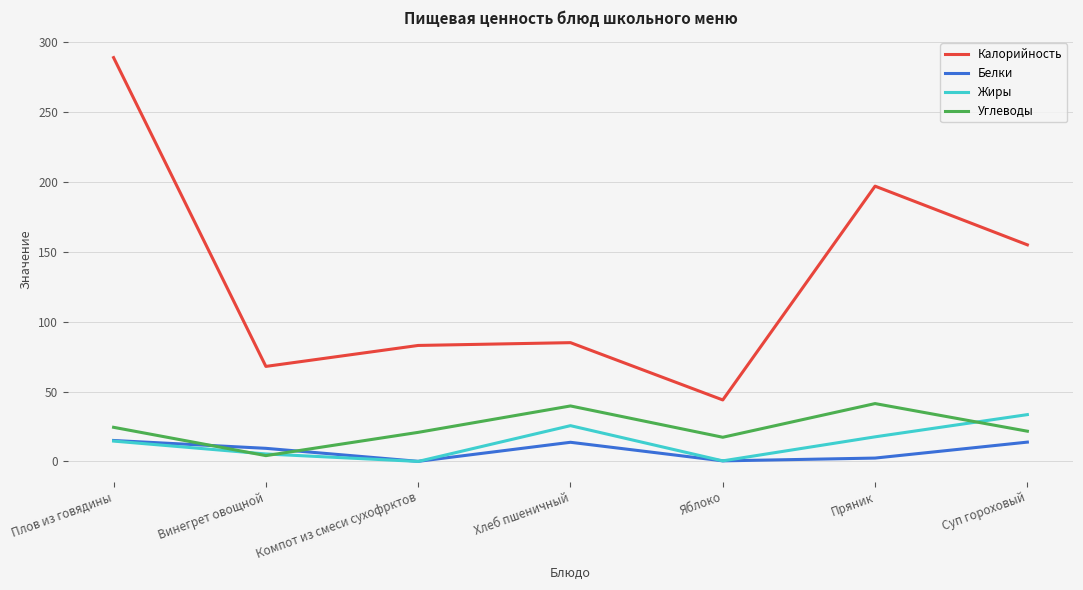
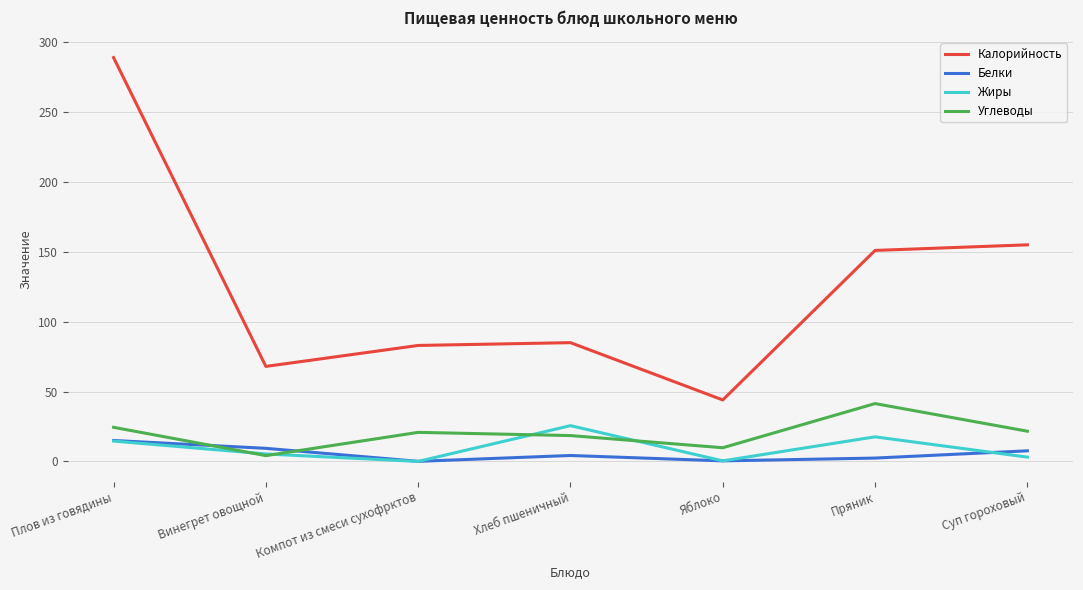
Белки, Хлеб пшеничный: 14 -> 4
Углеводы, Хлеб пшеничный: 40 -> 19
Углеводы, Яблоко: 17 -> 10
Калорийность, Пряник: 197 -> 151
Белки, Суп гороховый: 14 -> 8
Жиры, Суп гороховый: 34 -> 3
